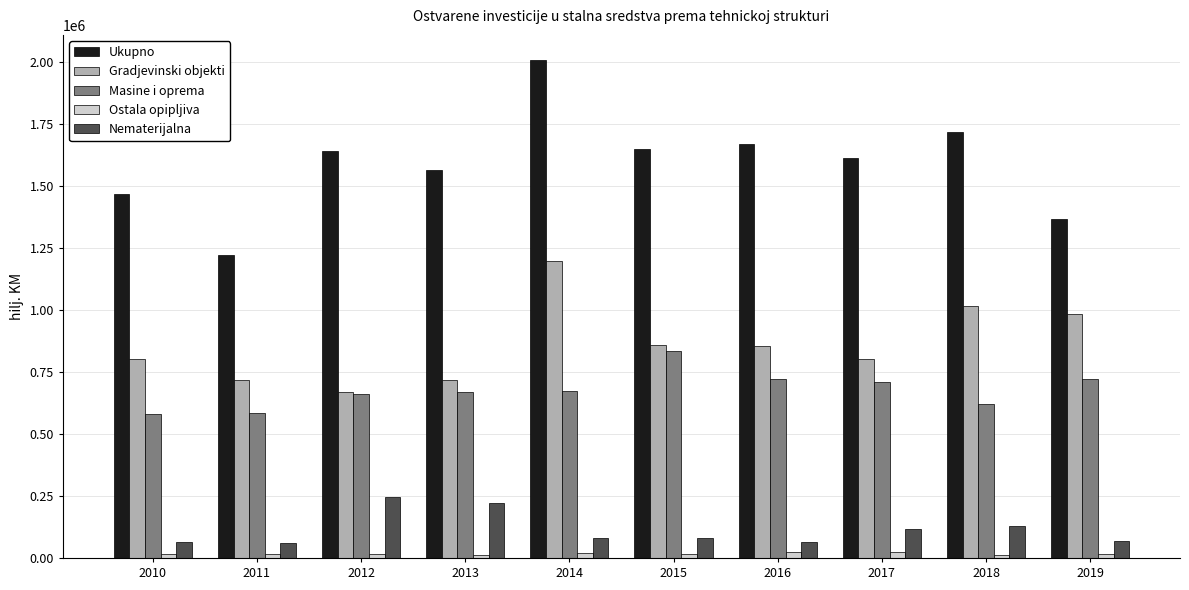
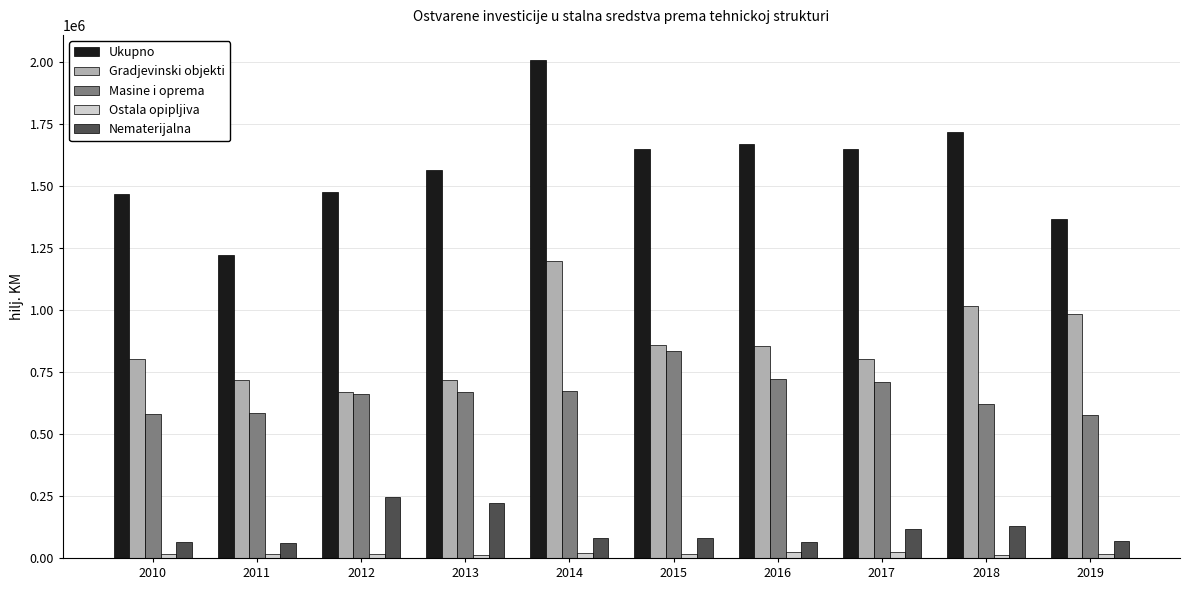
Ukupno, 2012: 1640000 -> 1480000
Ukupno, 2017: 1610000 -> 1650000
Masine i oprema, 2019: 720000 -> 570000
